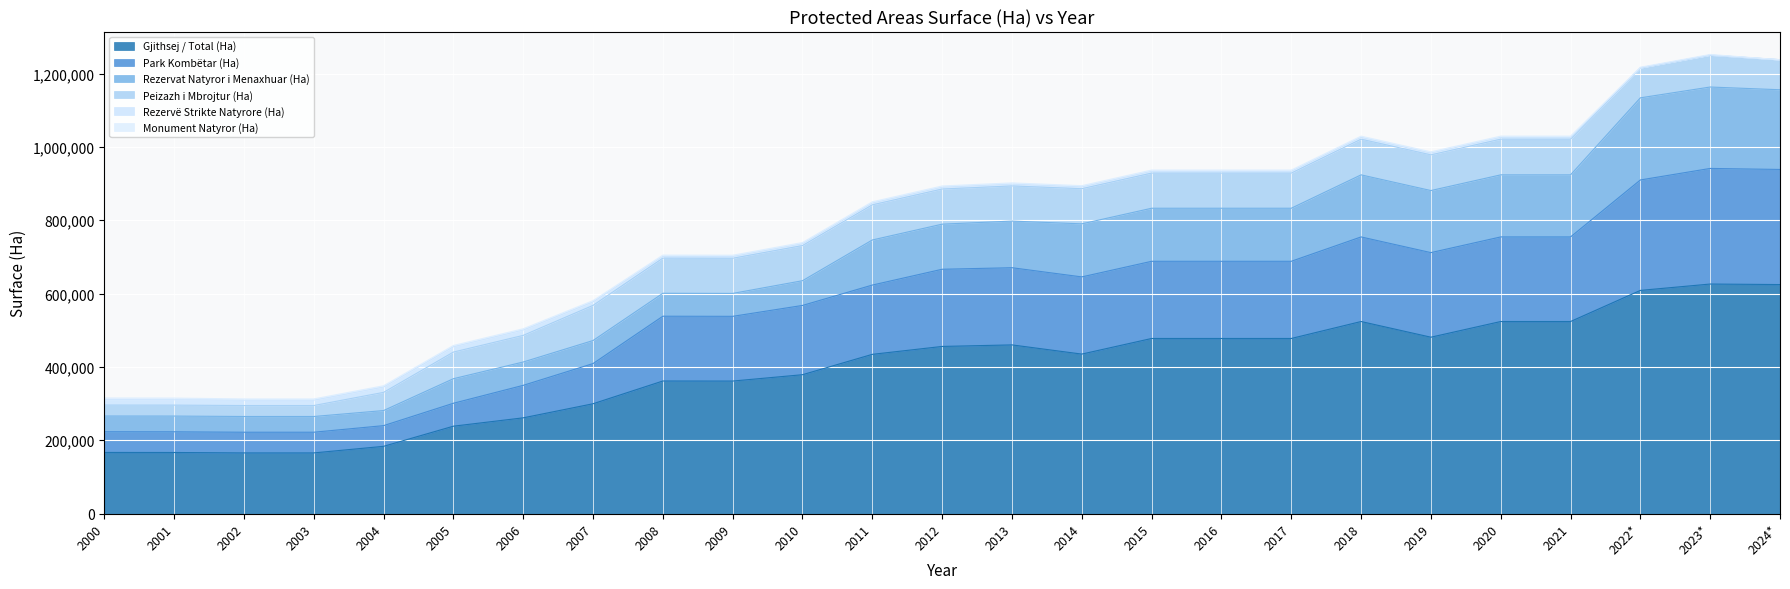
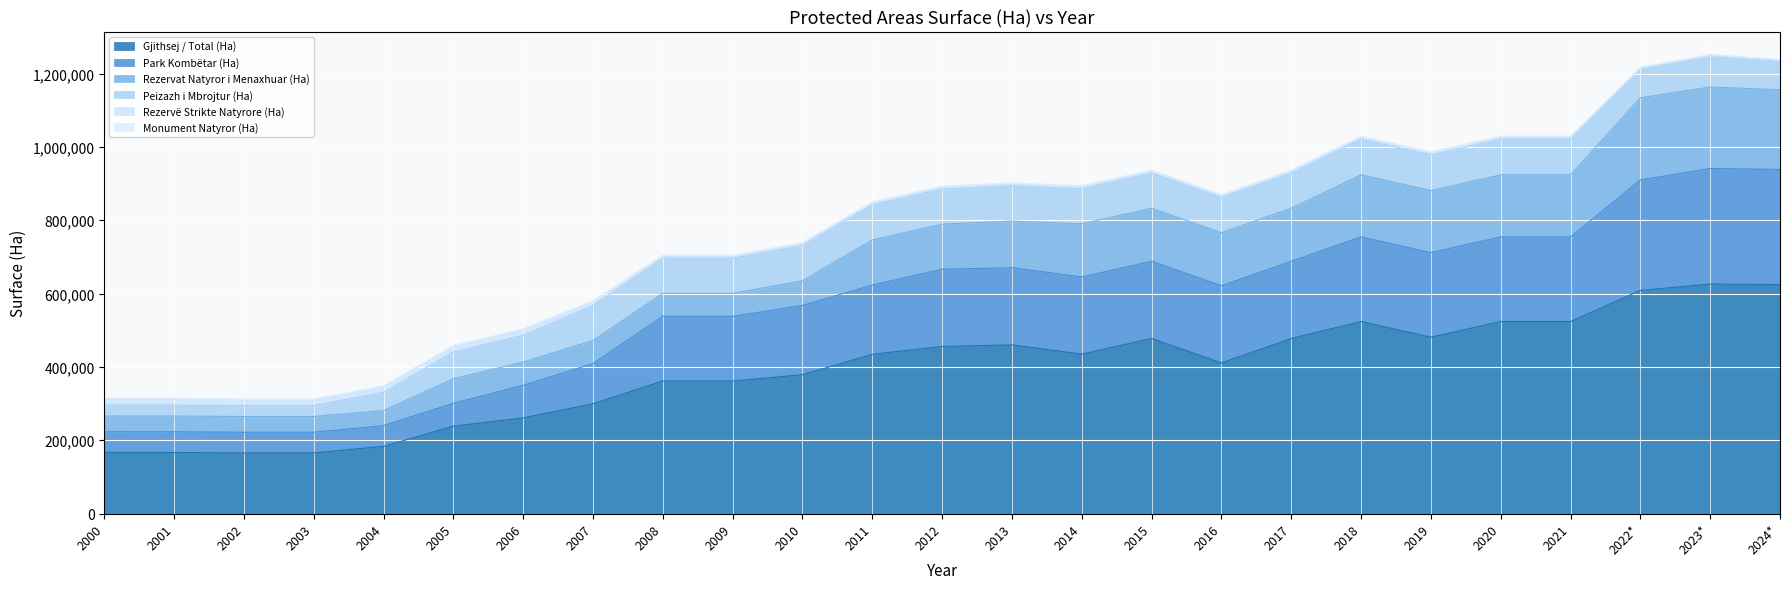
Gjithsej / Total (Ha), 2016: 480,000 -> 410,000
